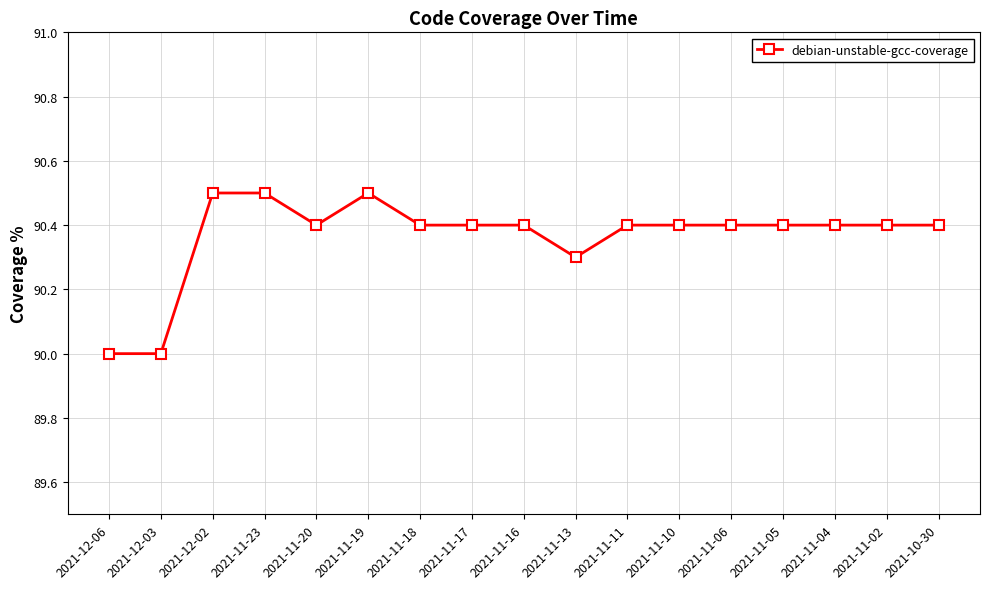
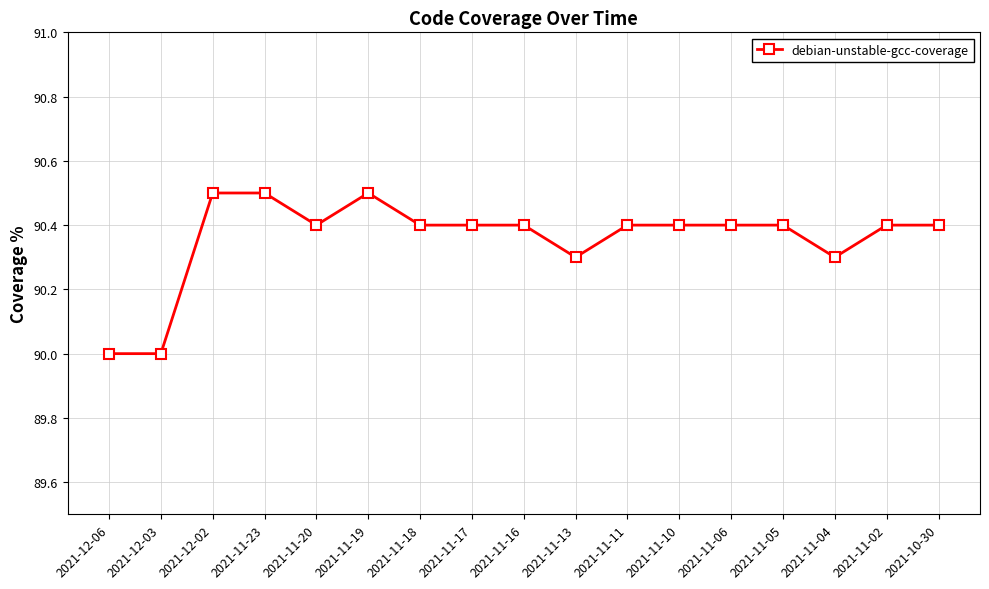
2021-11-04: 90.4 -> 90.3
